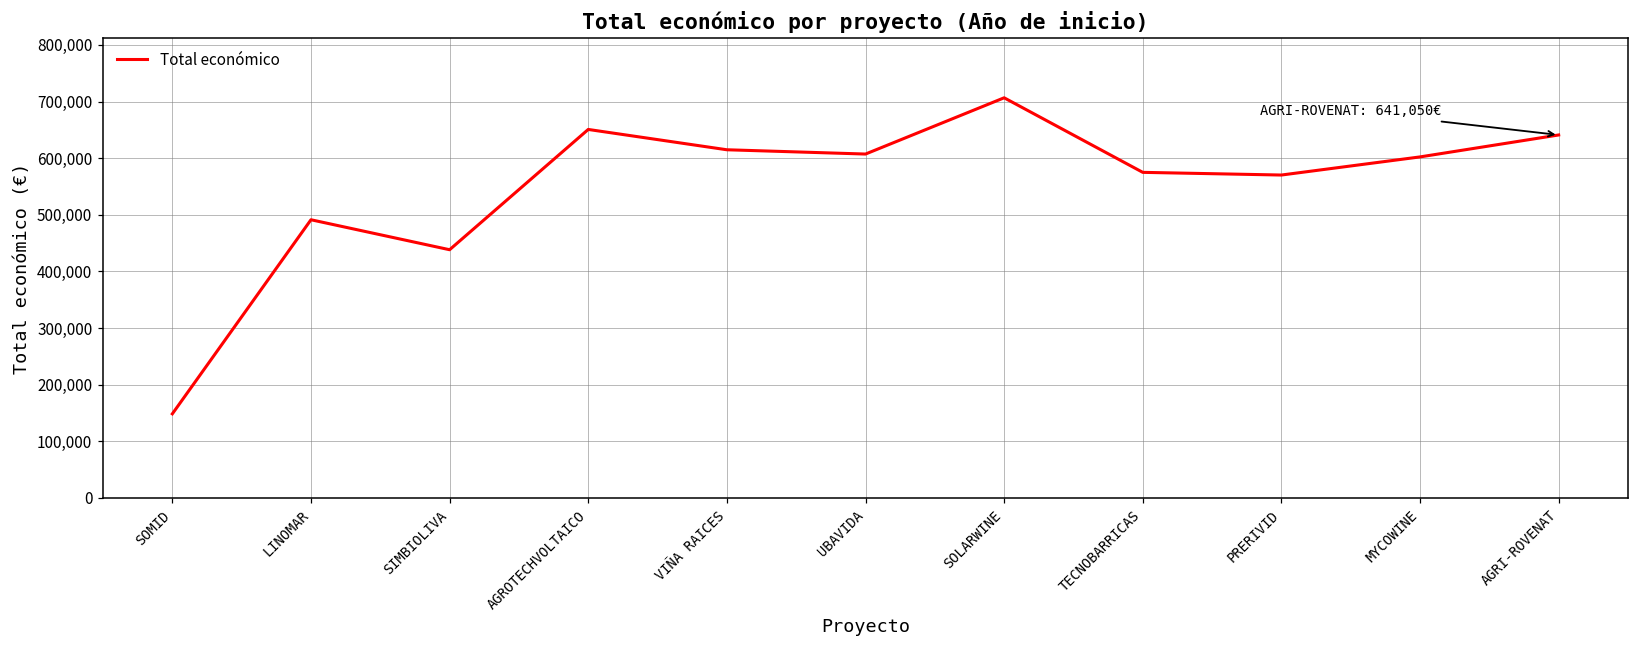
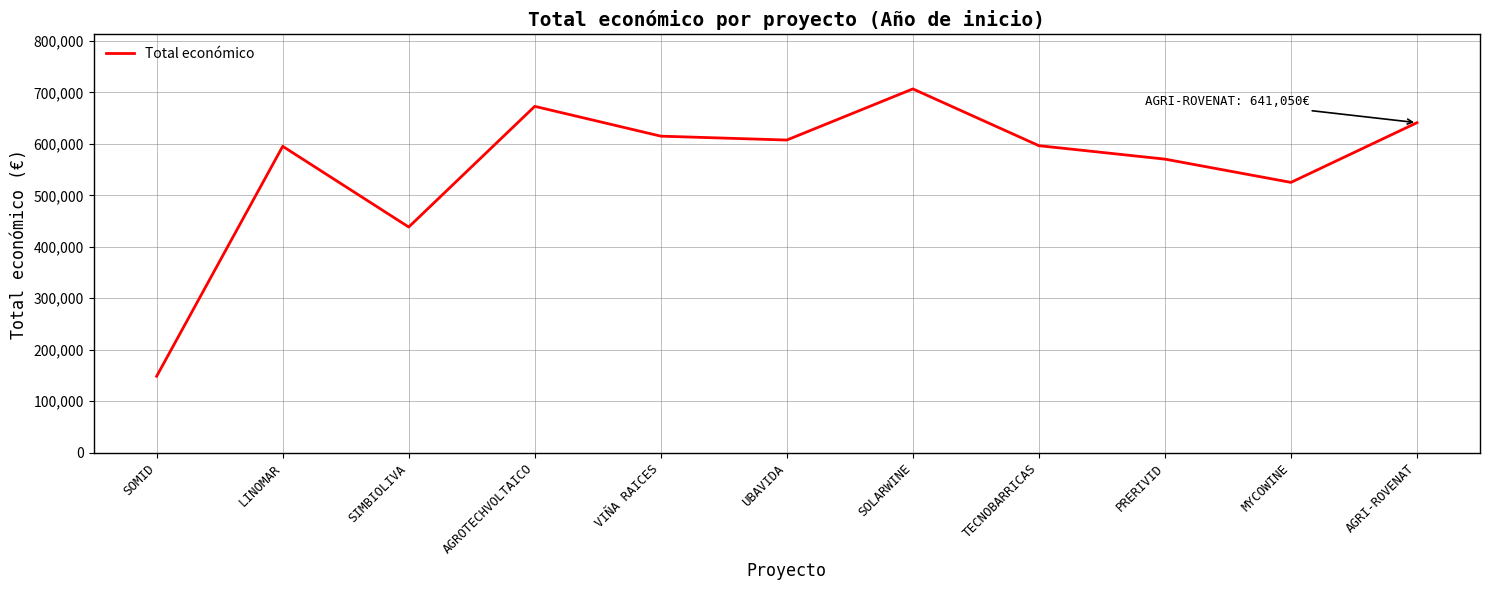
LINOMAR: 490,000 -> 600,000
AGROTECHVOLTAICO: 650,000 -> 670,000
TECNOBARRICAS: 580,000 -> 600,000
MYCOWINE: 600,000 -> 530,000
